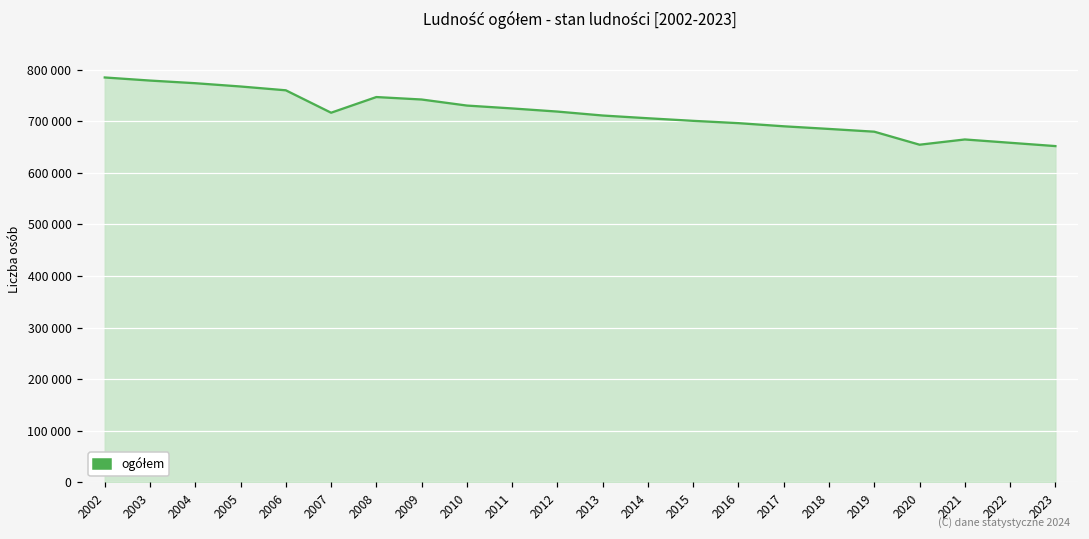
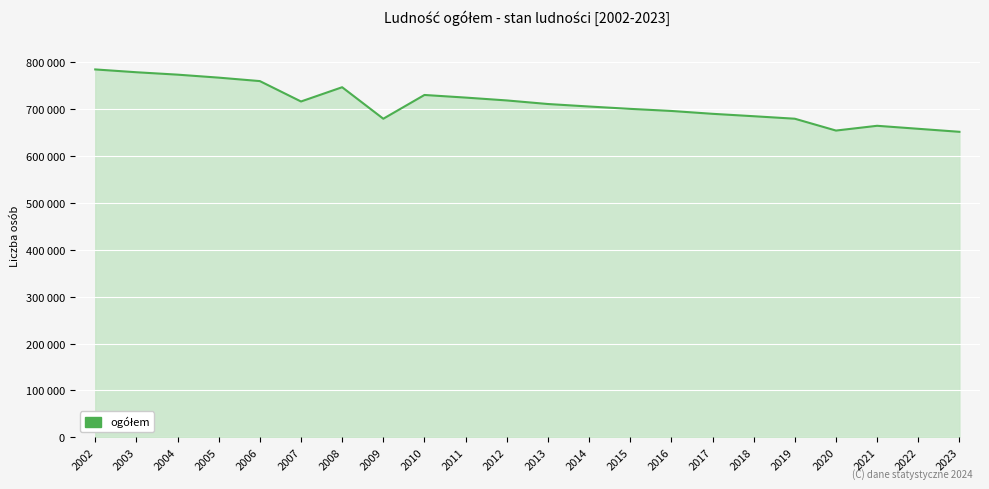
2009: 740000 -> 680000
